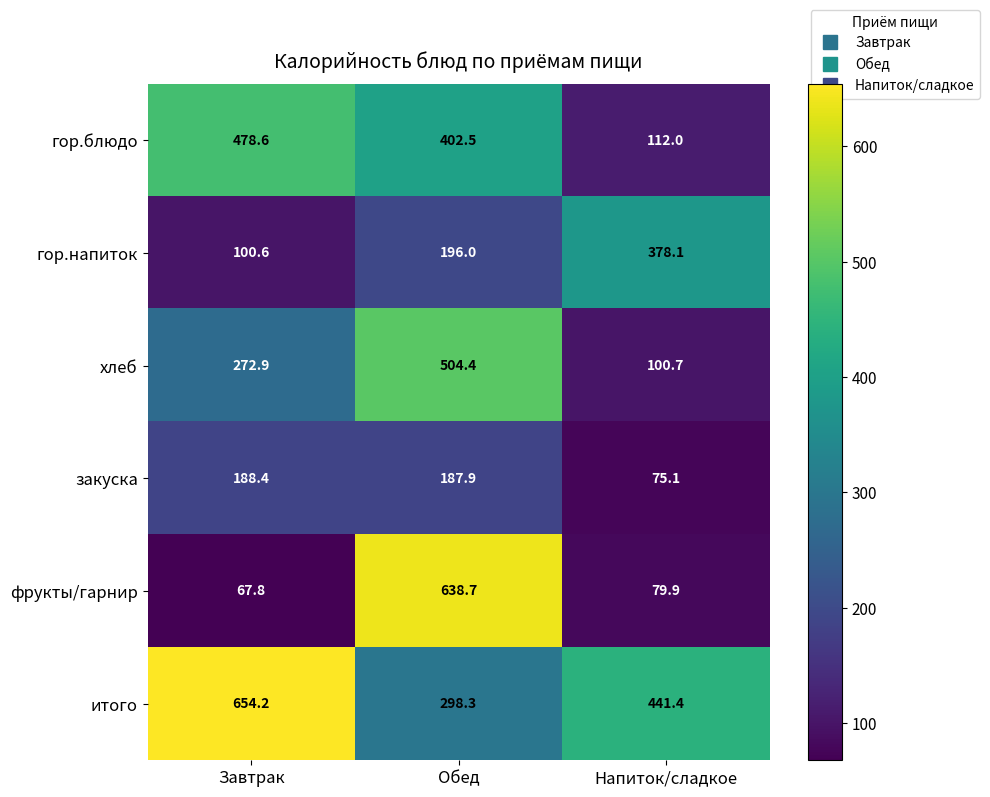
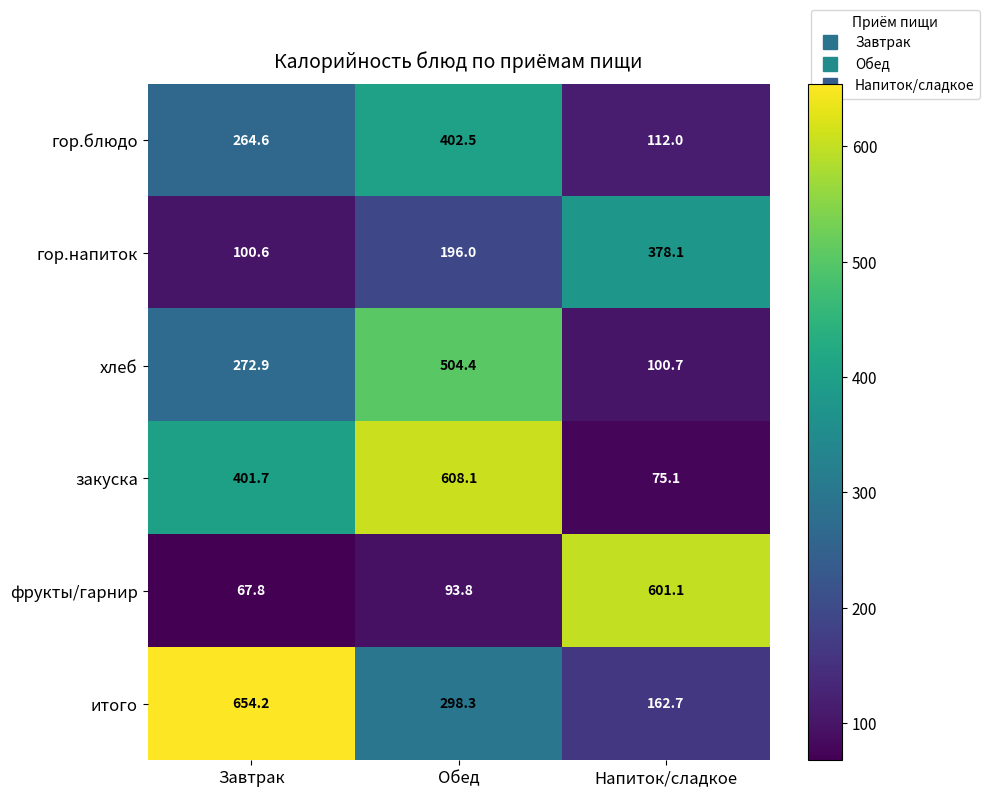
гор.блюдо, Завтрак: 478.6 -> 264.6
закуска, Завтрак: 188.4 -> 401.7
закуска, Обед: 187.9 -> 608.1
фрукты/гарнир, Обед: 638.7 -> 93.8
фрукты/гарнир, Напиток/сладкое: 79.9 -> 601.1
итого, Напиток/сладкое: 441.4 -> 162.7
